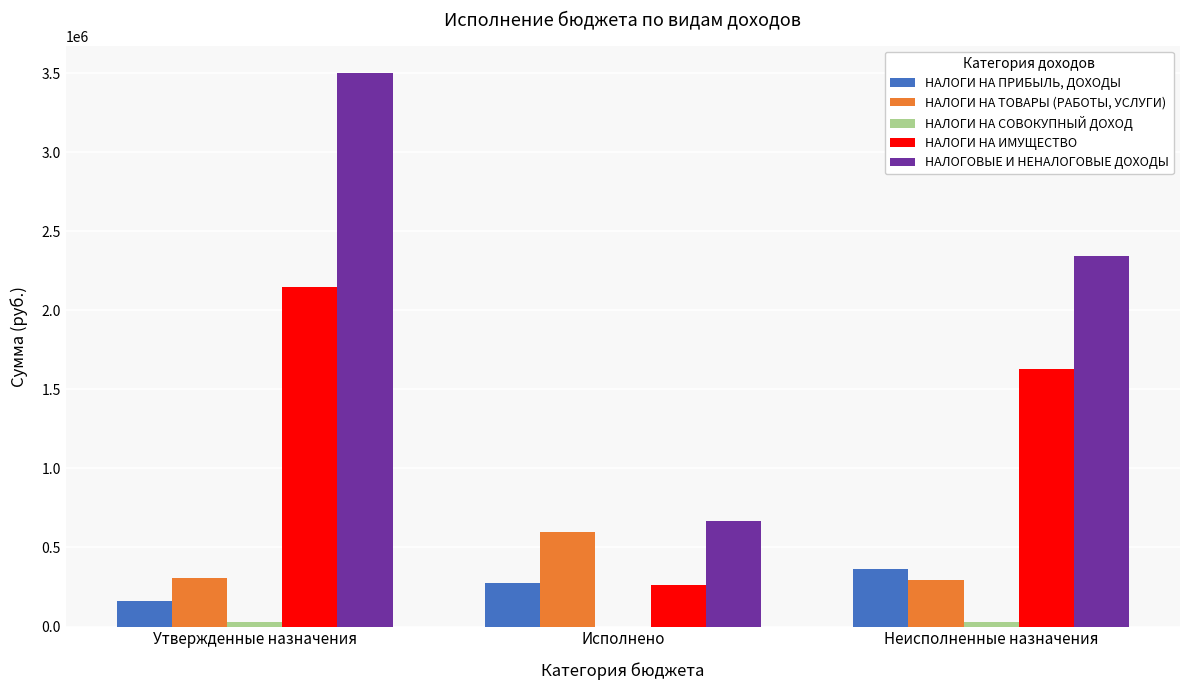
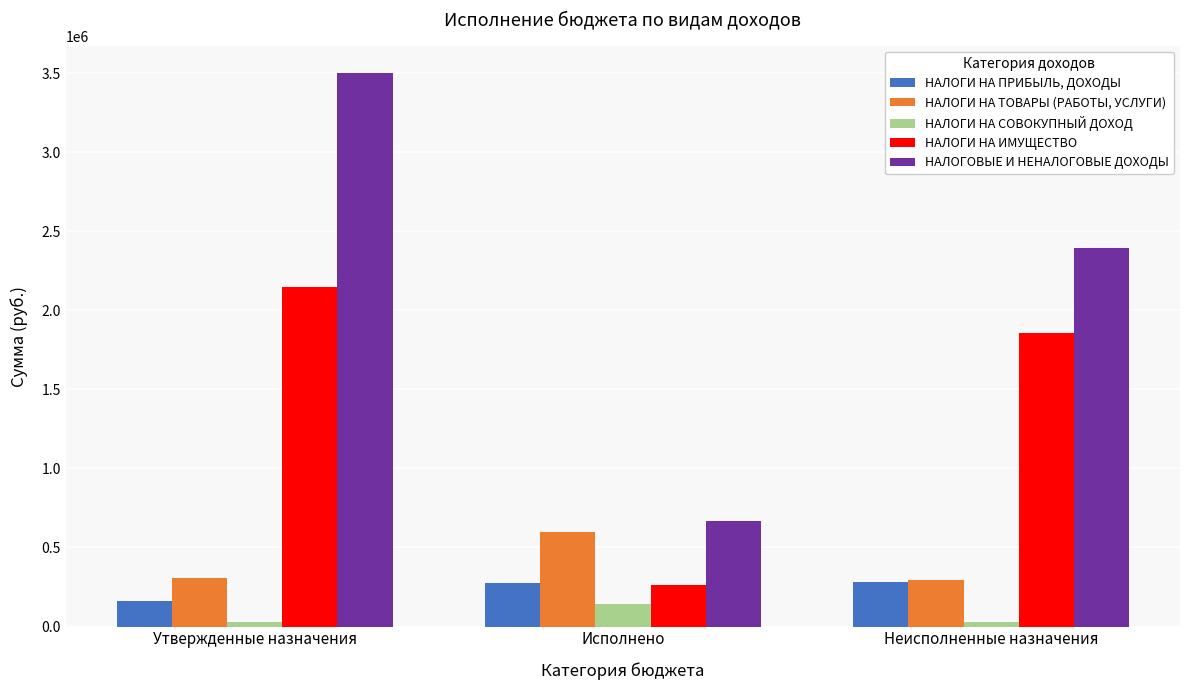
НАЛОГИ НА СОВОКУПНЫЙ ДОХОД, Исполнено: 0 -> 140000
НАЛОГИ НА ПРИБЫЛЬ, ДОХОДЫ, Неисполненные назначения: 360000 -> 280000
НАЛОГИ НА ИМУЩЕСТВО, Неисполненные назначения: 1630000 -> 1860000
НАЛОГОВЫЕ И НЕНАЛОГОВЫЕ ДОХОДЫ, Неисполненные назначения: 2340000 -> 2390000
